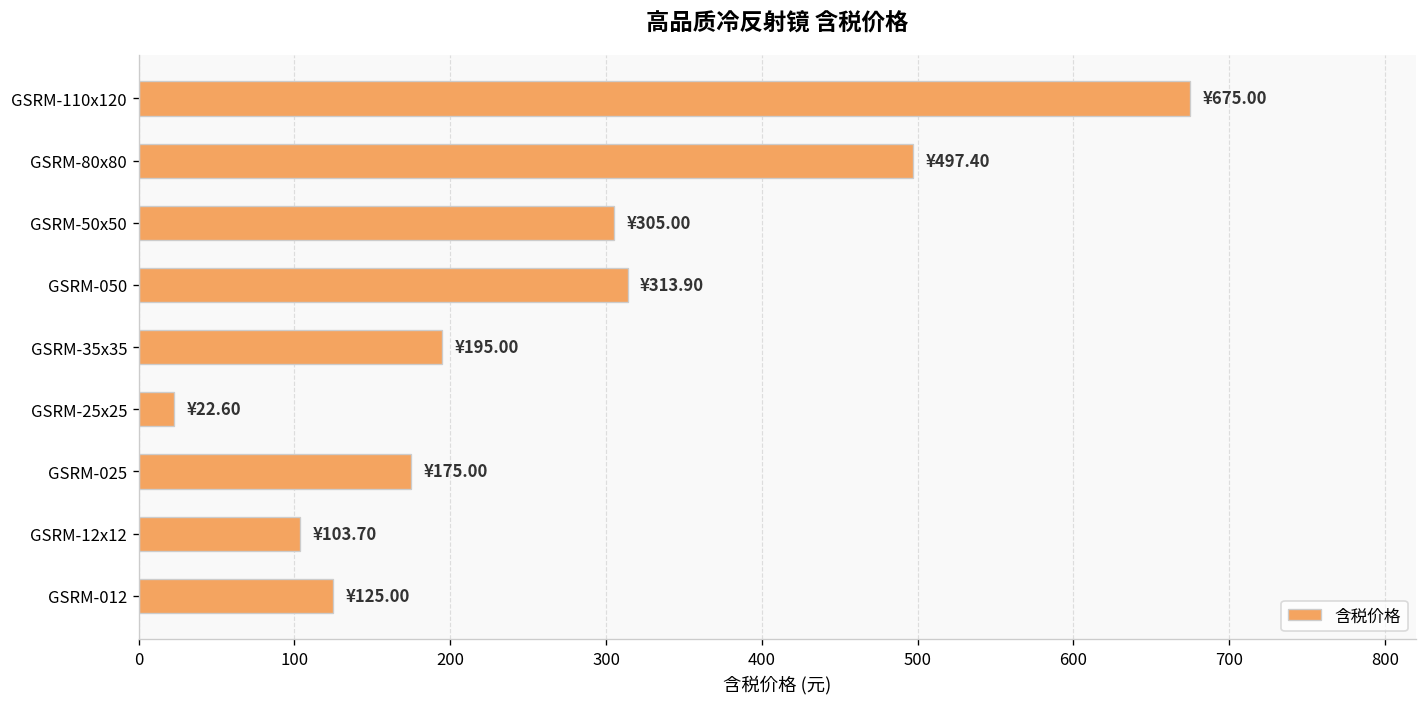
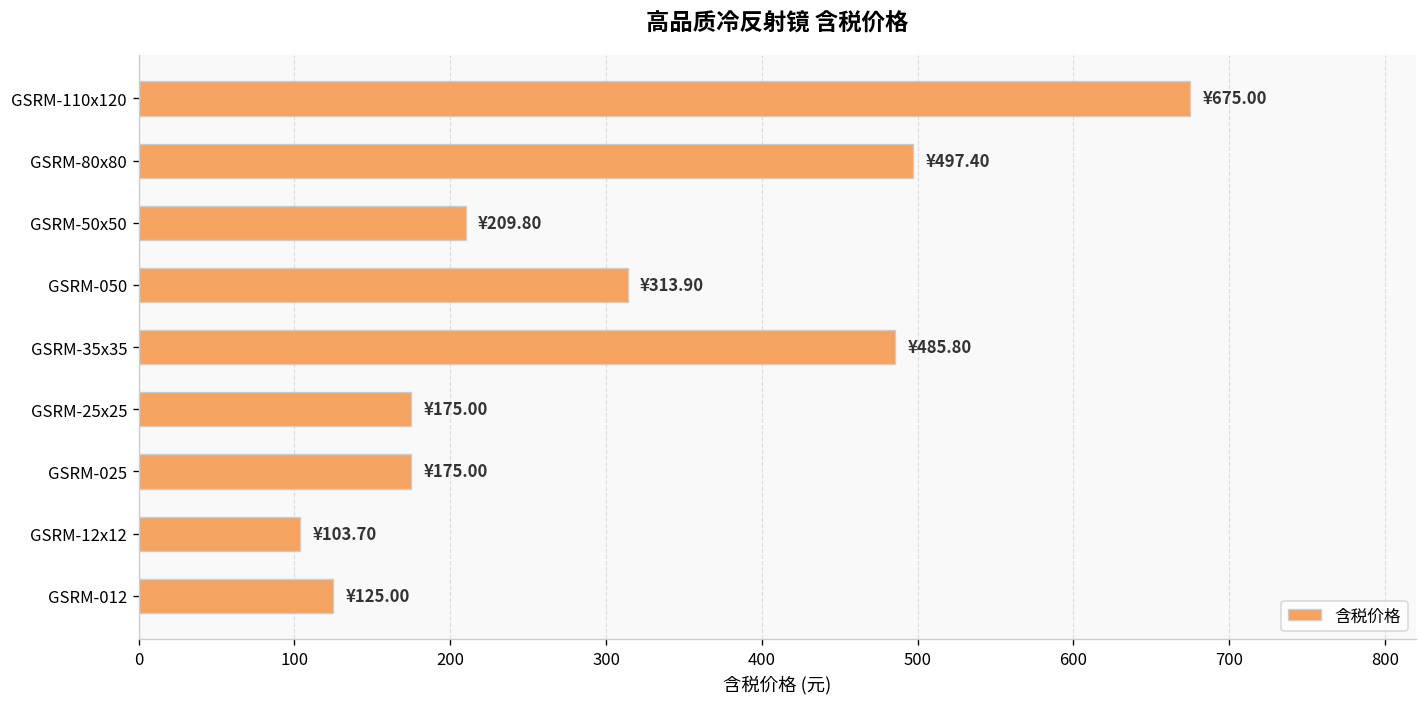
GSRM-50x50: ¥305.00 -> ¥209.80
GSRM-35x35: ¥195.00 -> ¥485.80
GSRM-25x25: ¥22.60 -> ¥175.00
